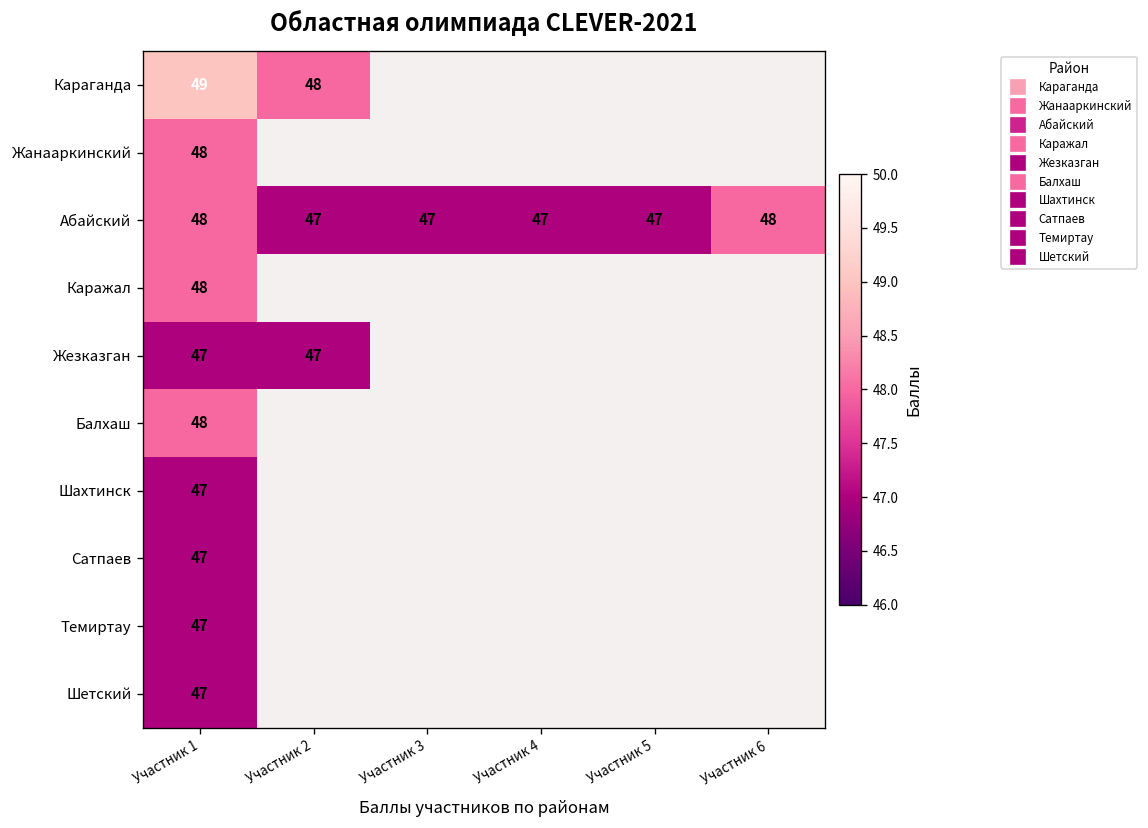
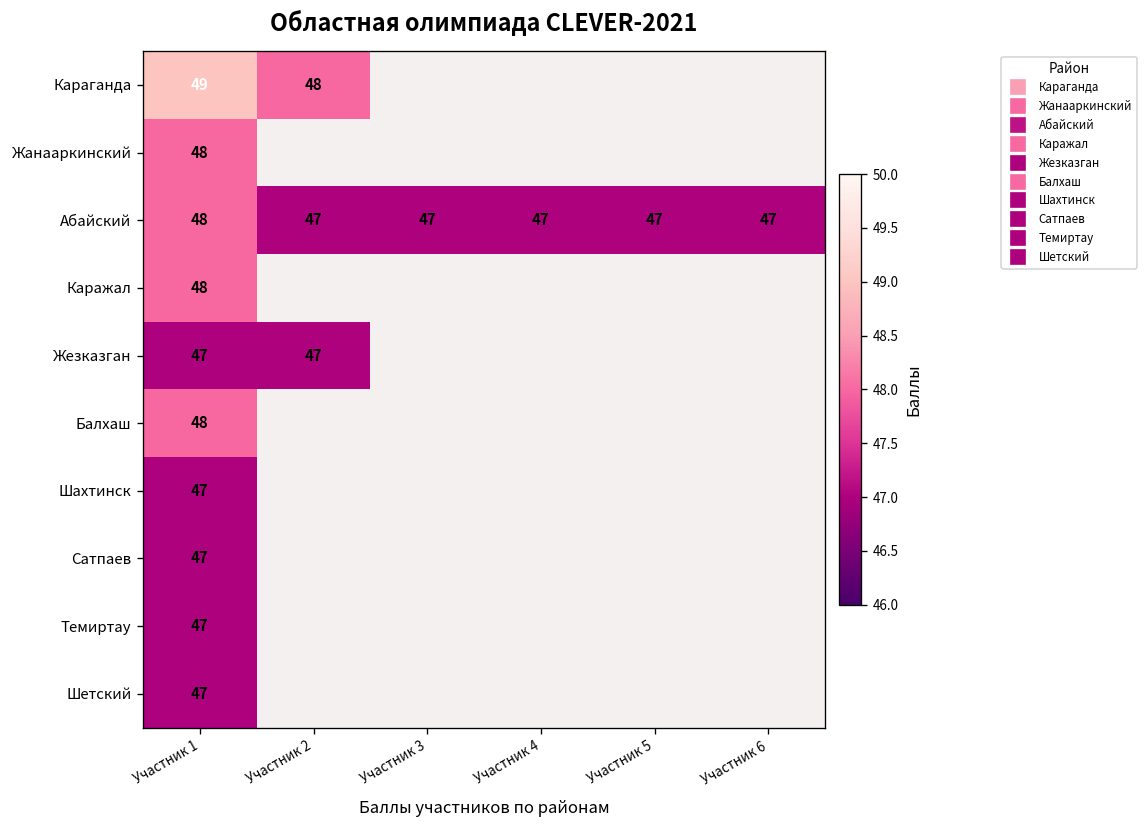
Абайский, Участник 6: 48 -> 47
